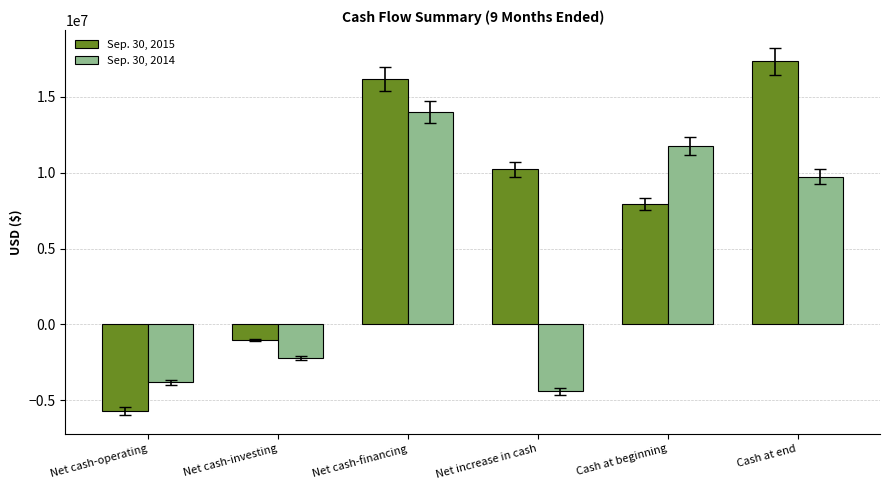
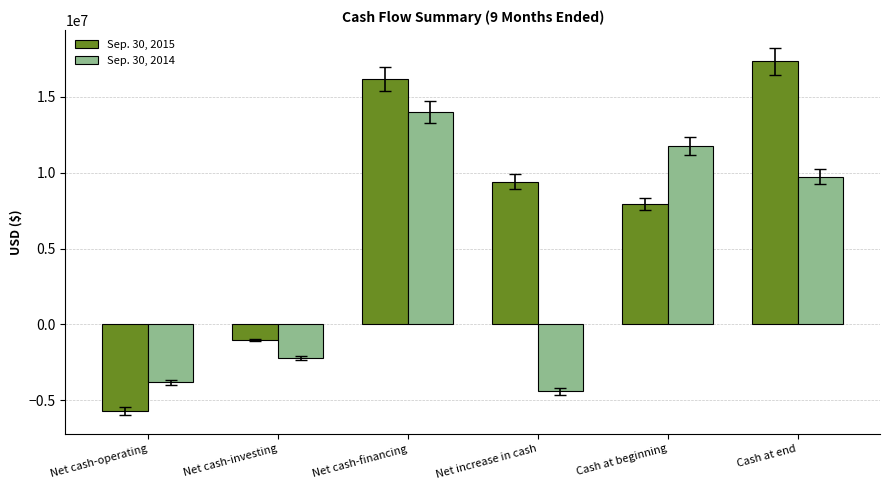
Sep. 30, 2015, Net increase in cash: 10200000 -> 9400000
